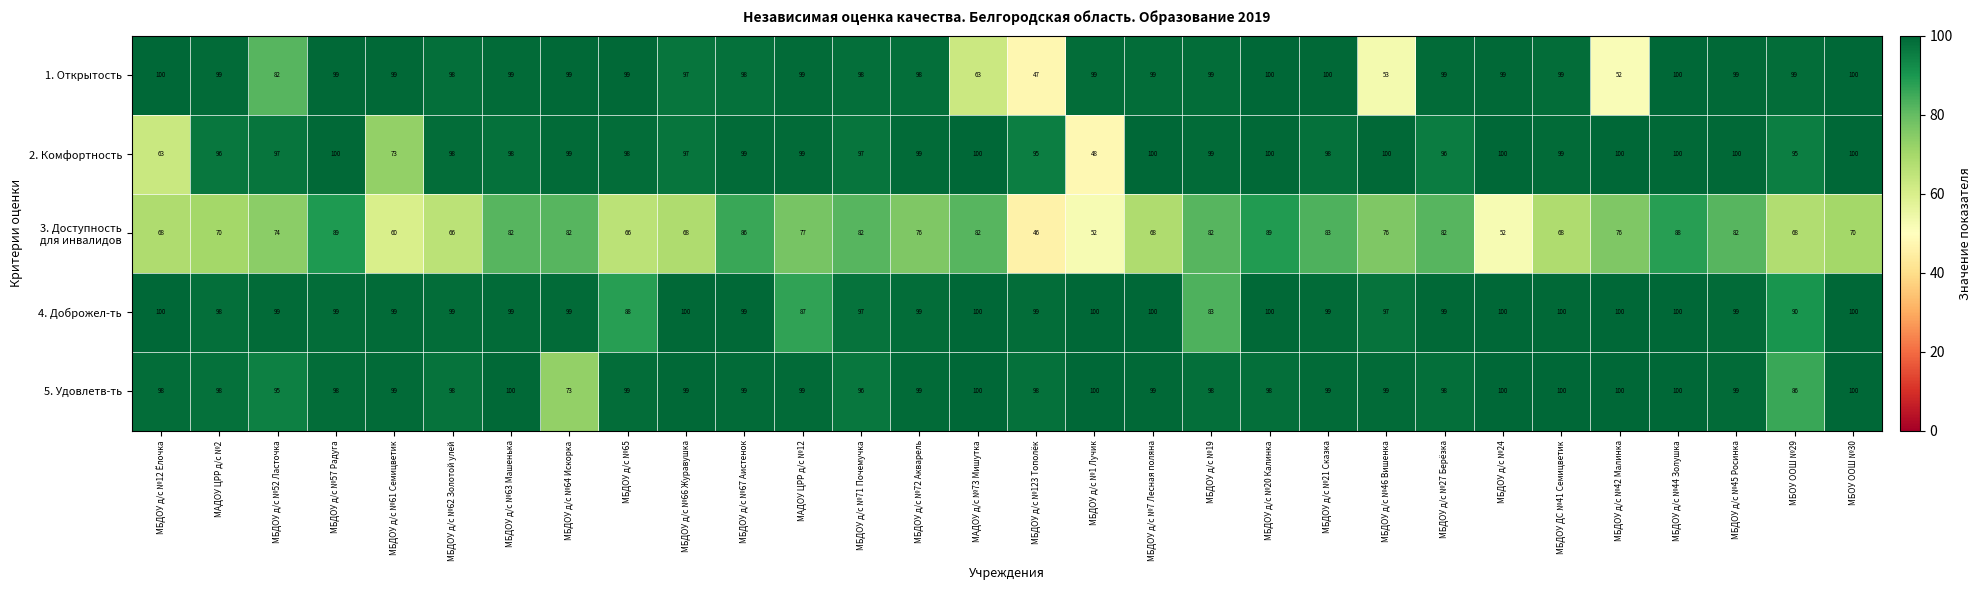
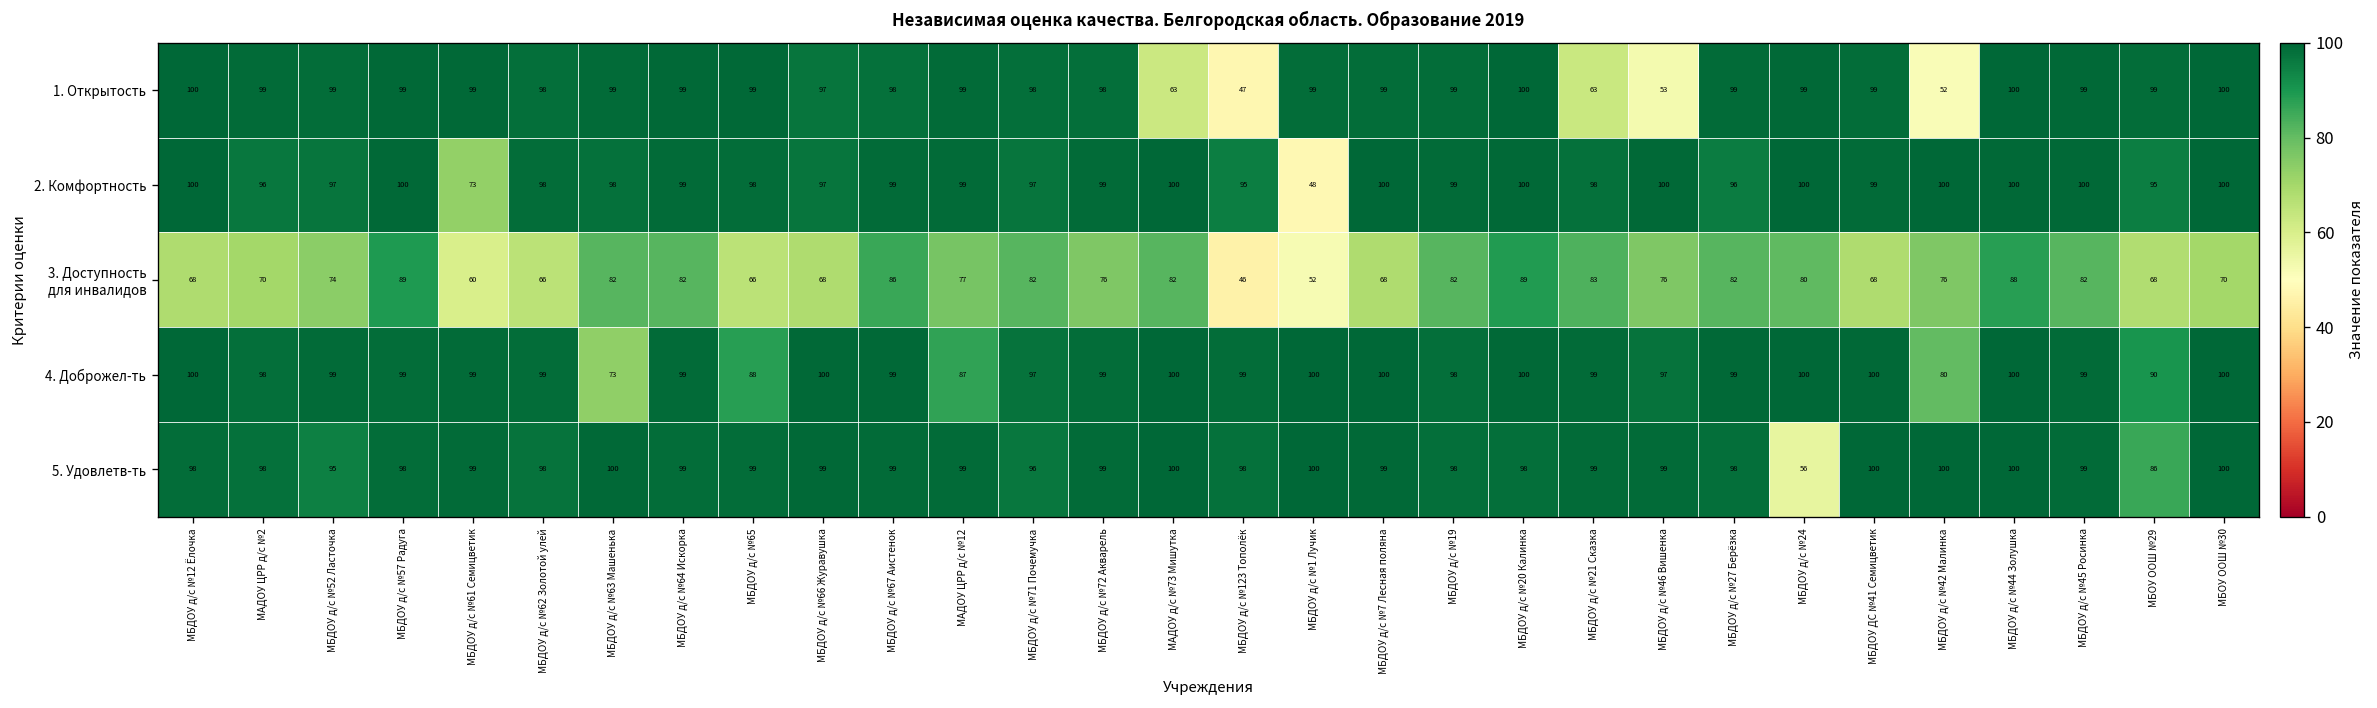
1. Открытость, МБДОУ д/с №52 Ласточка: 82 -> 99
1. Открытость, МБДОУ д/с №21 Сказка: 100 -> 63
2. Комфортность, МБДОУ д/с №12 Ёлочка: 63 -> 100
3. Доступность для инвалидов, МБДОУ д/с №24: 52 -> 80
4. Доброжел-ть, МБДОУ д/с №63 Машенька: 99 -> 73
4. Доброжел-ть, МБДОУ д/с №19: 83 -> 98
4. Доброжел-ть, МБДОУ д/с №42 Малинка: 100 -> 80
5. Удовлетв-ть, МБДОУ д/с №64 Искорка: 73 -> 99
5. Удовлетв-ть, МБДОУ д/с №24: 100 -> 56
